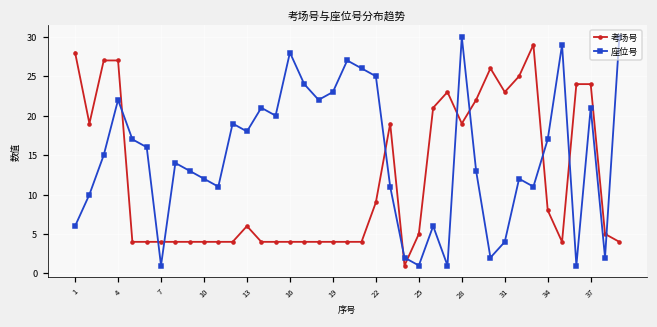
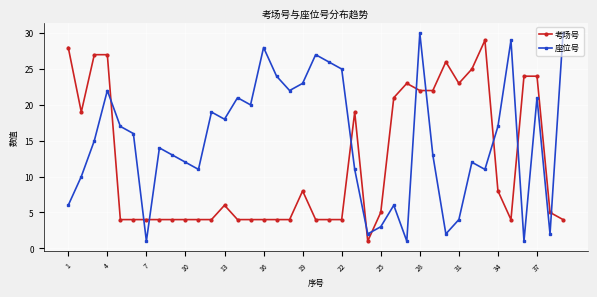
考场号, 19: 4 -> 8
考场号, 22: 9 -> 4
座位号, 25: 1 -> 3
考场号, 28: 19 -> 22
